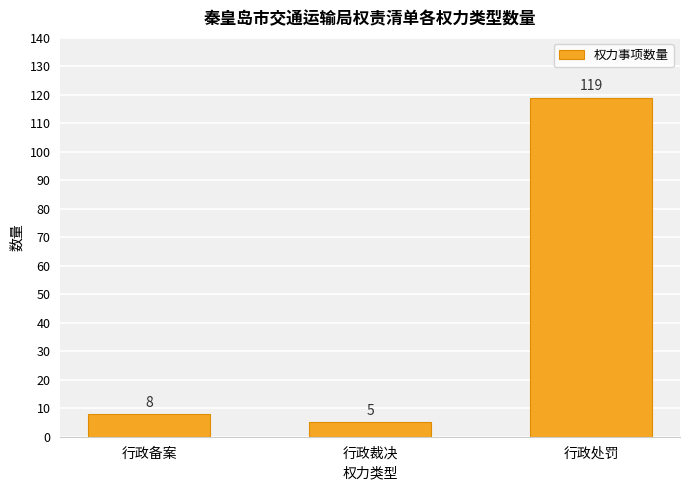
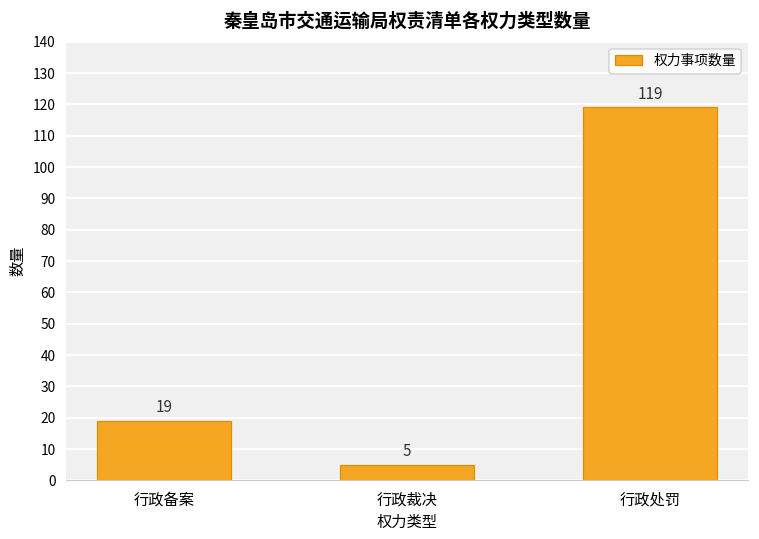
行政备案: 8 -> 19
